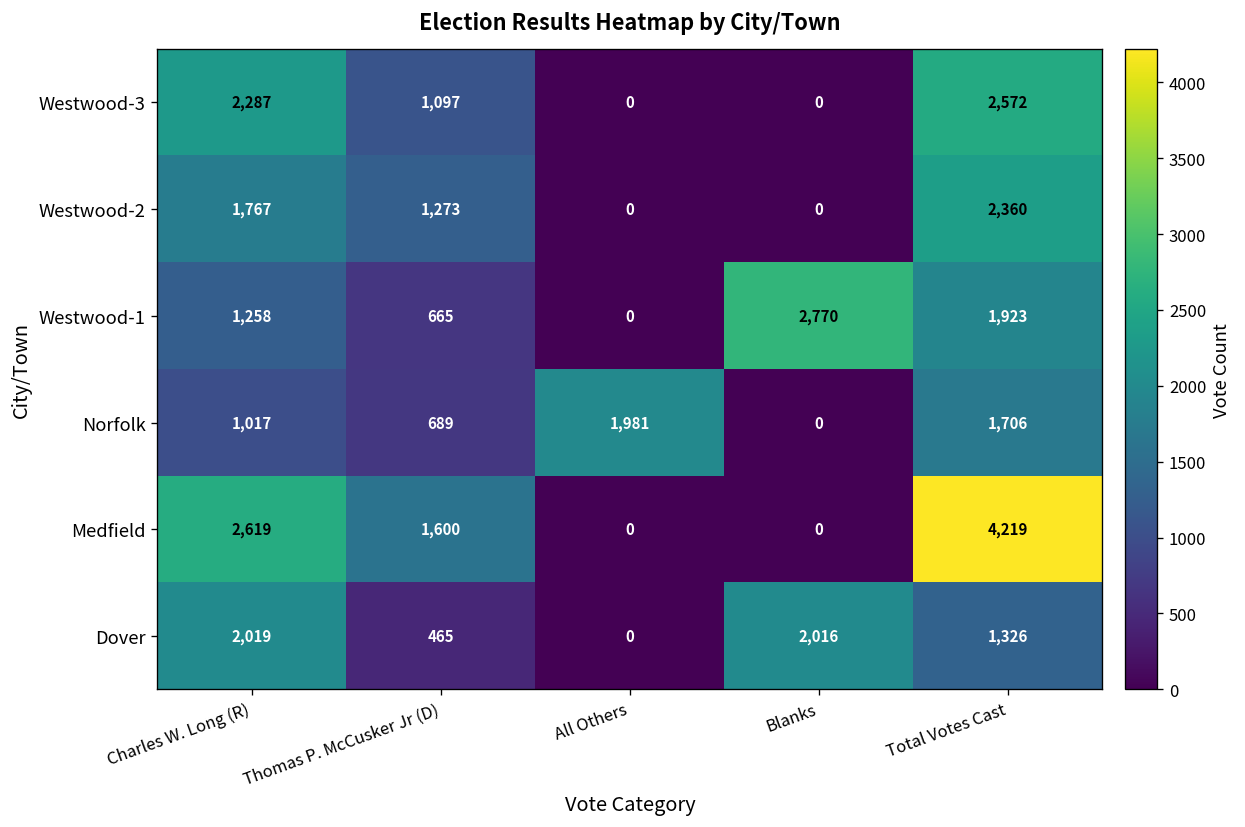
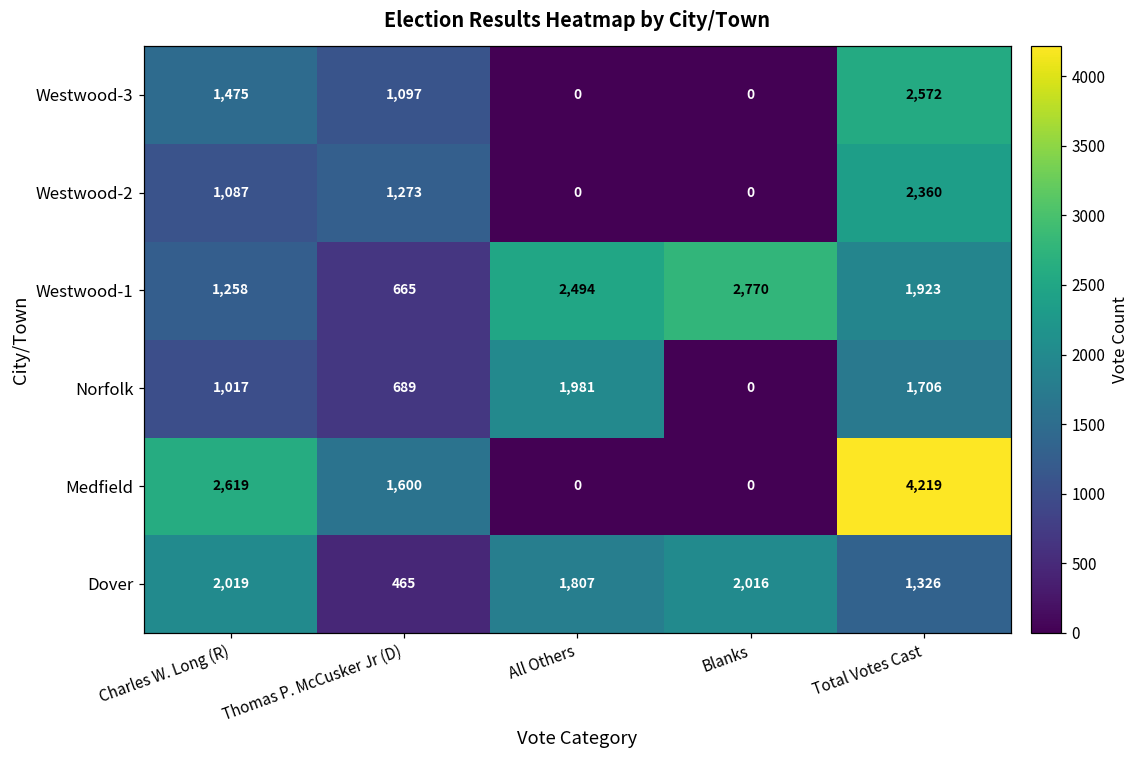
Westwood-3, Charles W. Long (R): 2,287 -> 1,475
Westwood-2, Charles W. Long (R): 1,767 -> 1,087
Westwood-1, All Others: 0 -> 2,494
Dover, All Others: 0 -> 1,807
